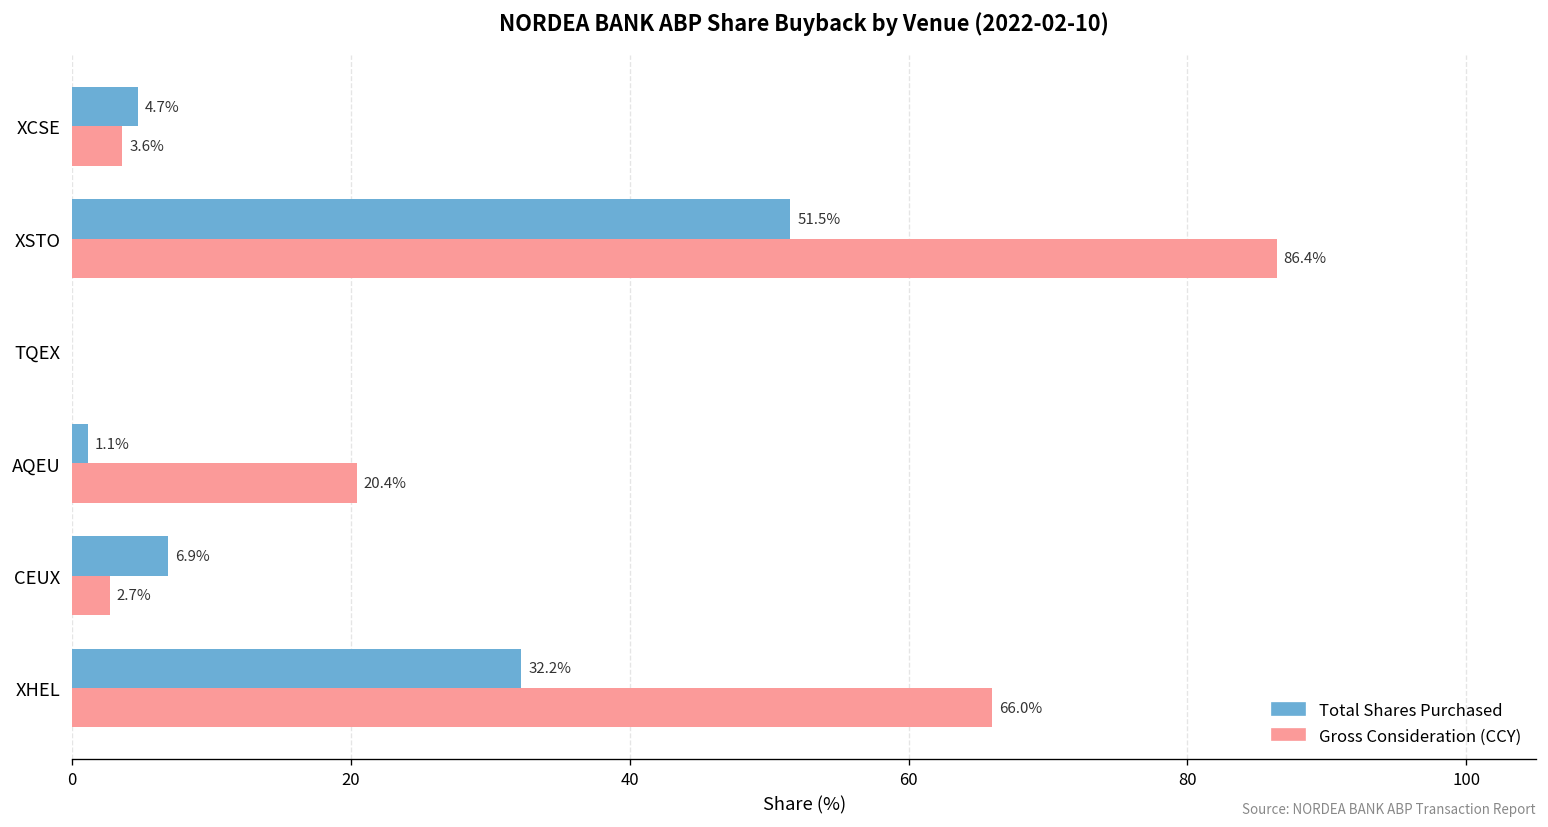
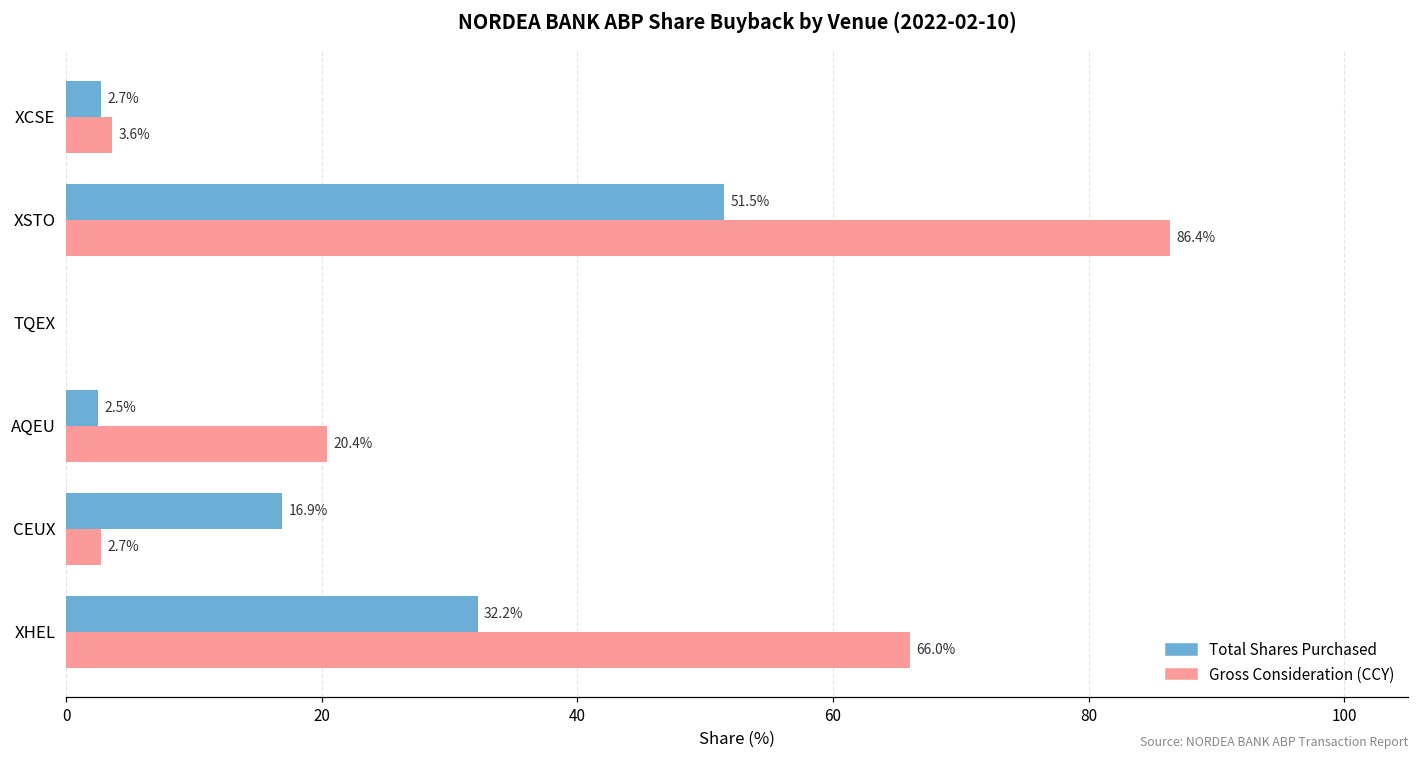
Total Shares Purchased, XCSE: 4.7% -> 2.7%
Total Shares Purchased, AQEU: 1.1% -> 2.5%
Total Shares Purchased, CEUX: 6.9% -> 16.9%
